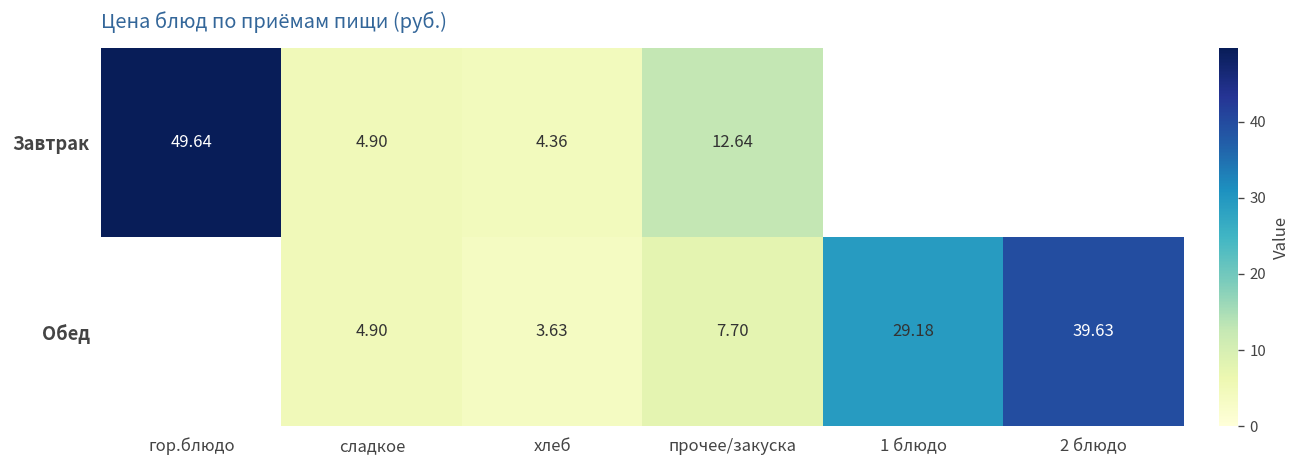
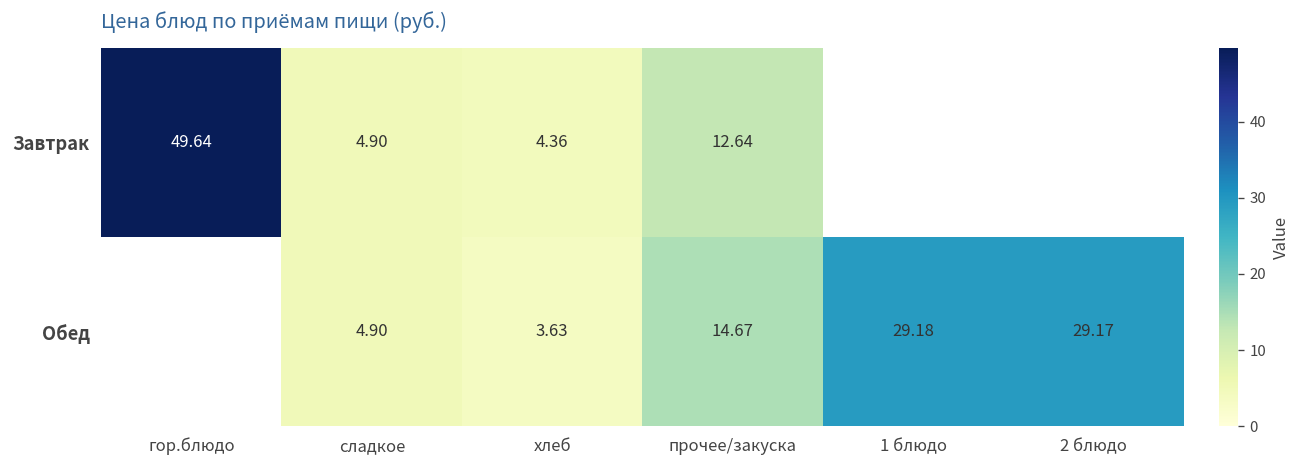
Обед, прочее/закуска: 7.70 -> 14.67
Обед, 2 блюдо: 39.63 -> 29.17
